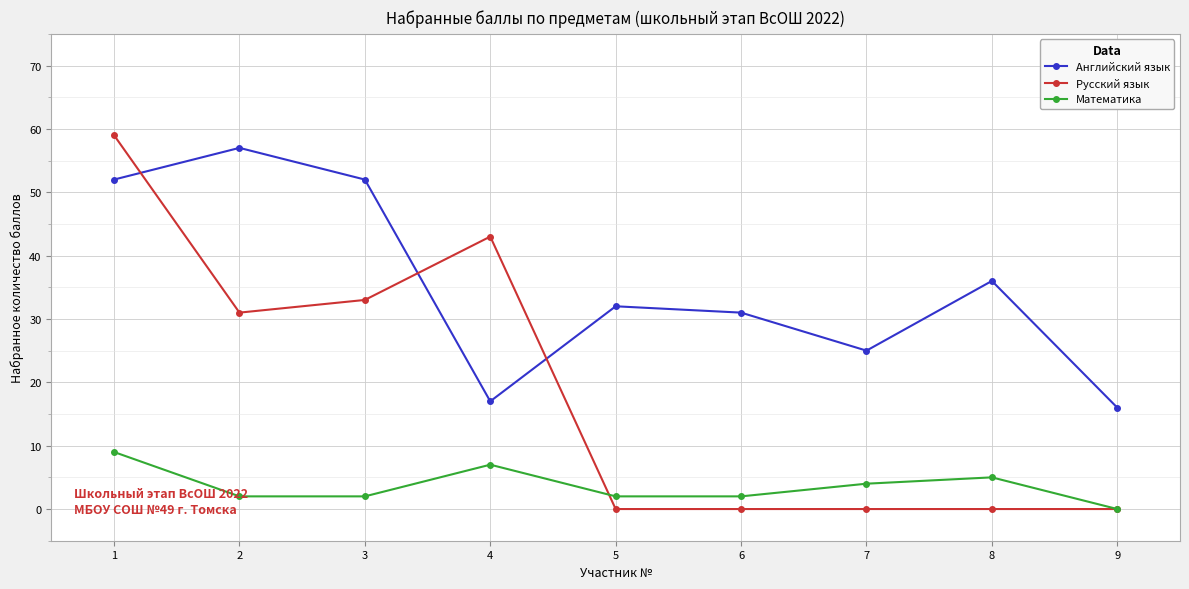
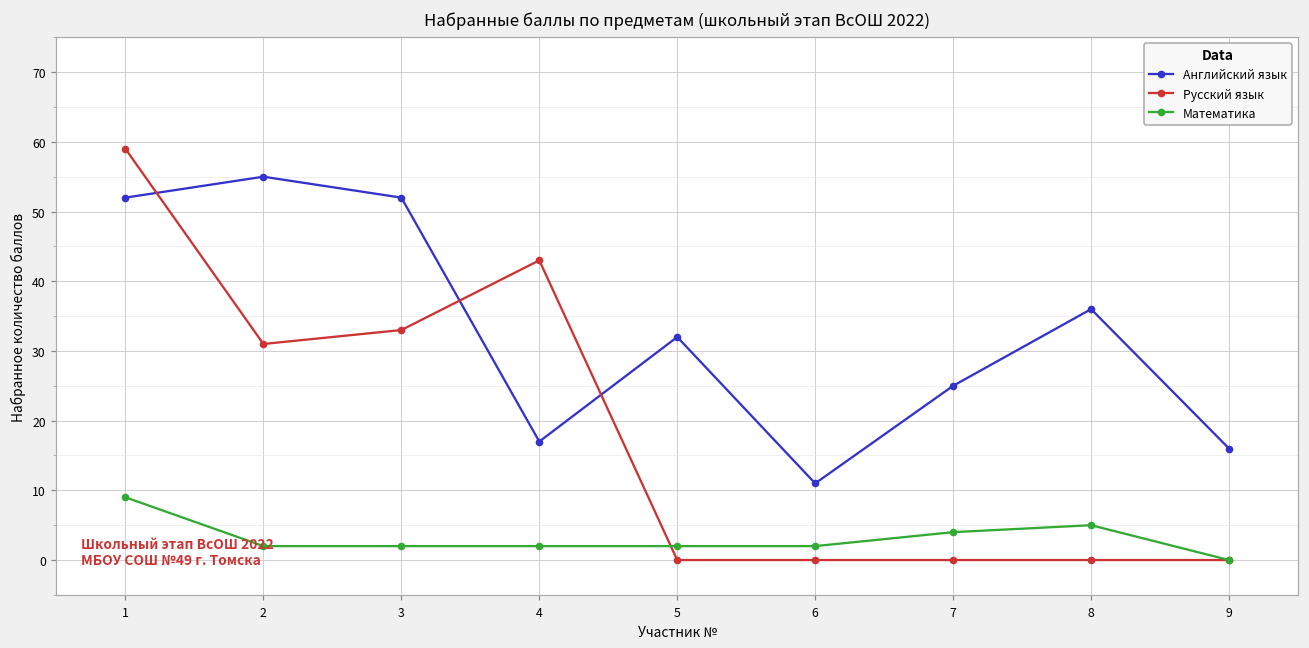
Английский язык, 2: 57 -> 55
Математика, 4: 7 -> 2
Английский язык, 6: 31 -> 11
